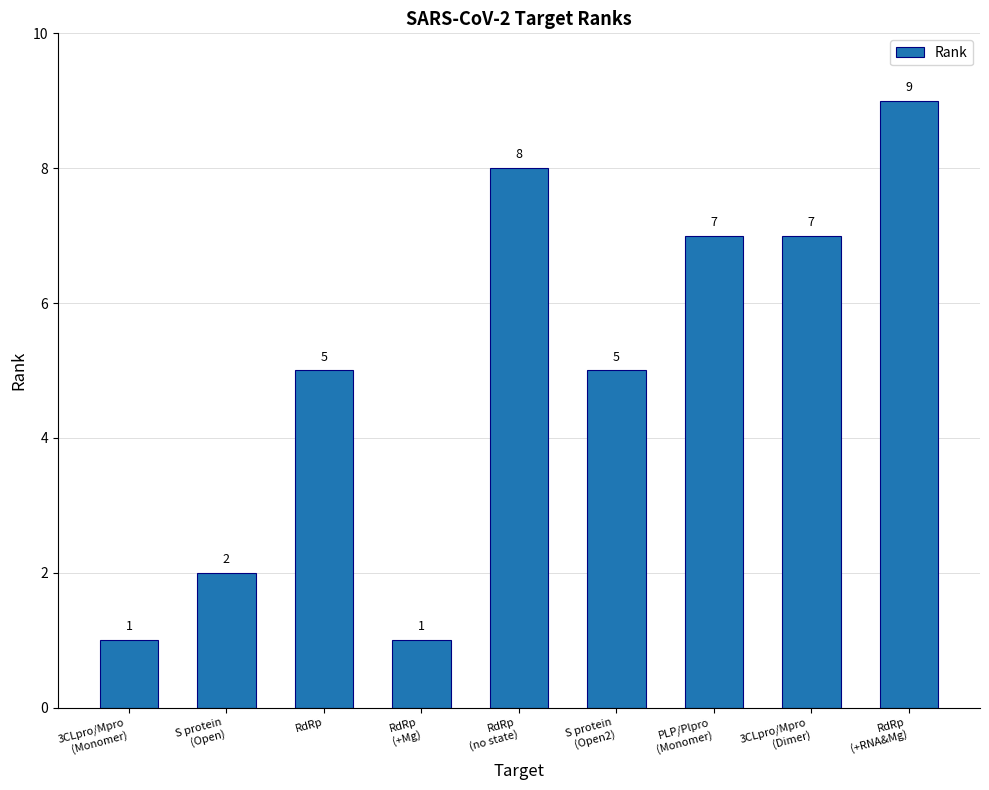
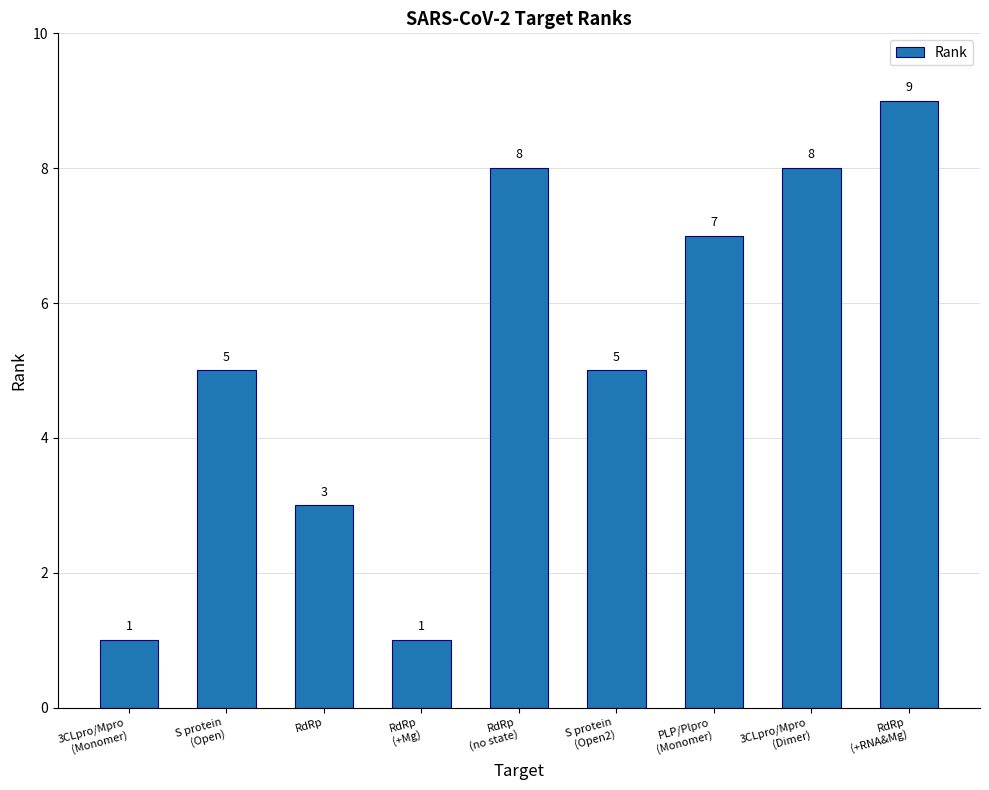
S protein (Open): 2 -> 5
RdRp: 5 -> 3
3CLpro/Mpro (Dimer): 7 -> 8
